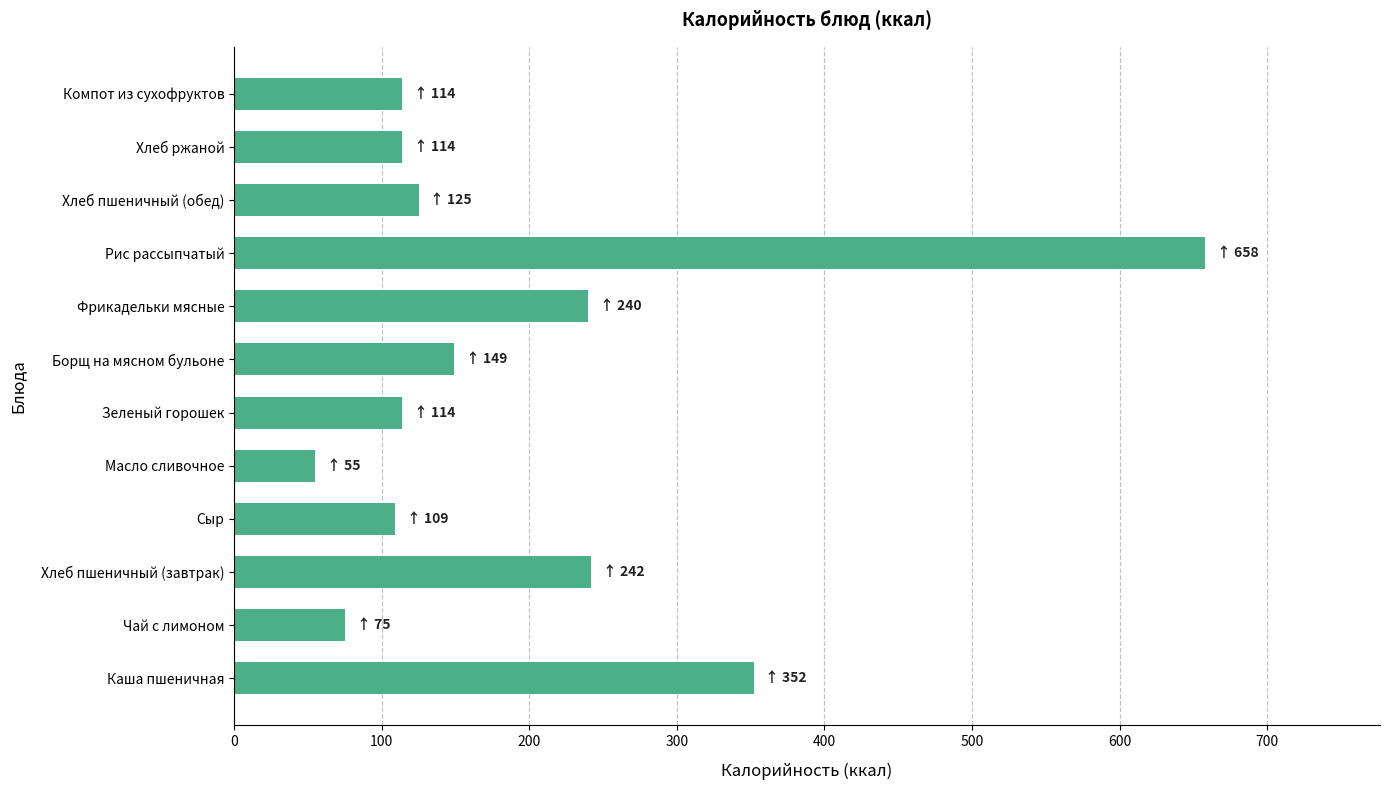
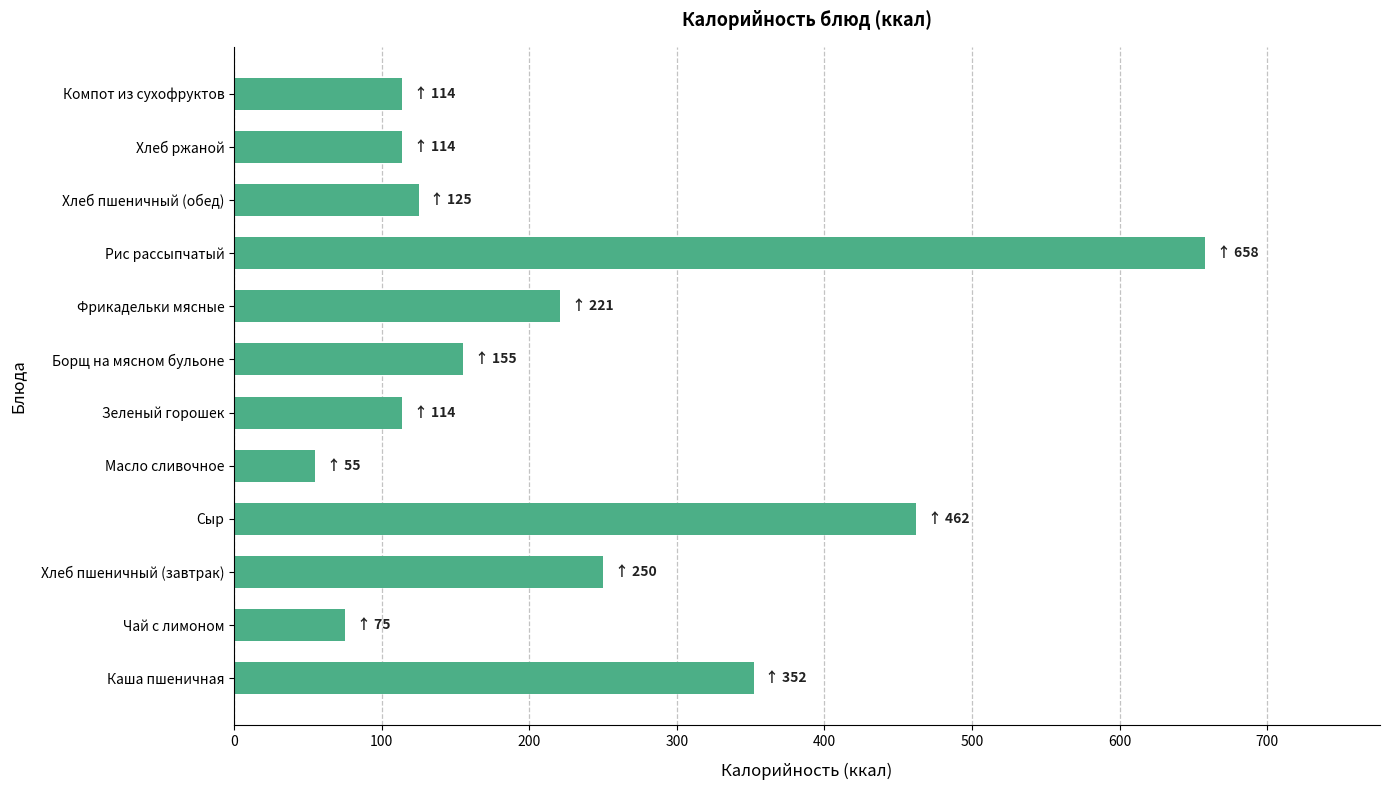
Фрикадельки мясные: 240 -> 221
Борщ на мясном бульоне: 149 -> 155
Сыр: 109 -> 462
Хлеб пшеничный (завтрак): 242 -> 250
